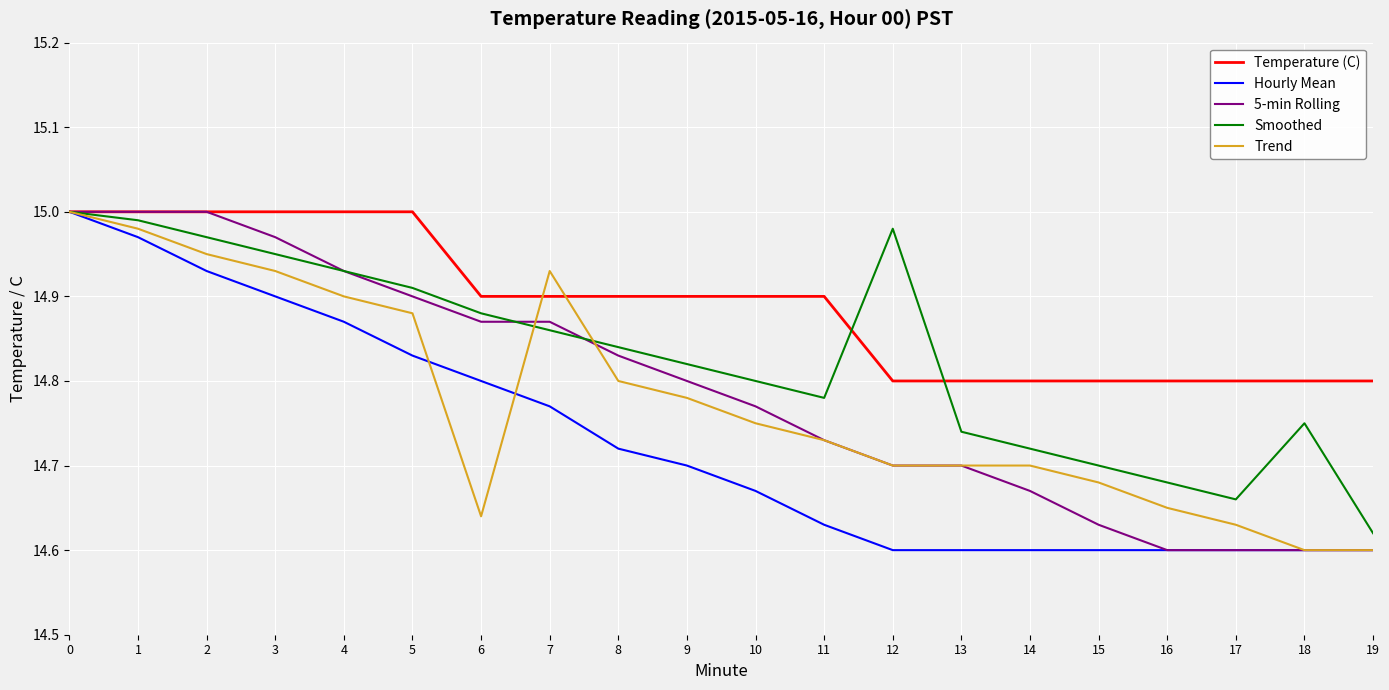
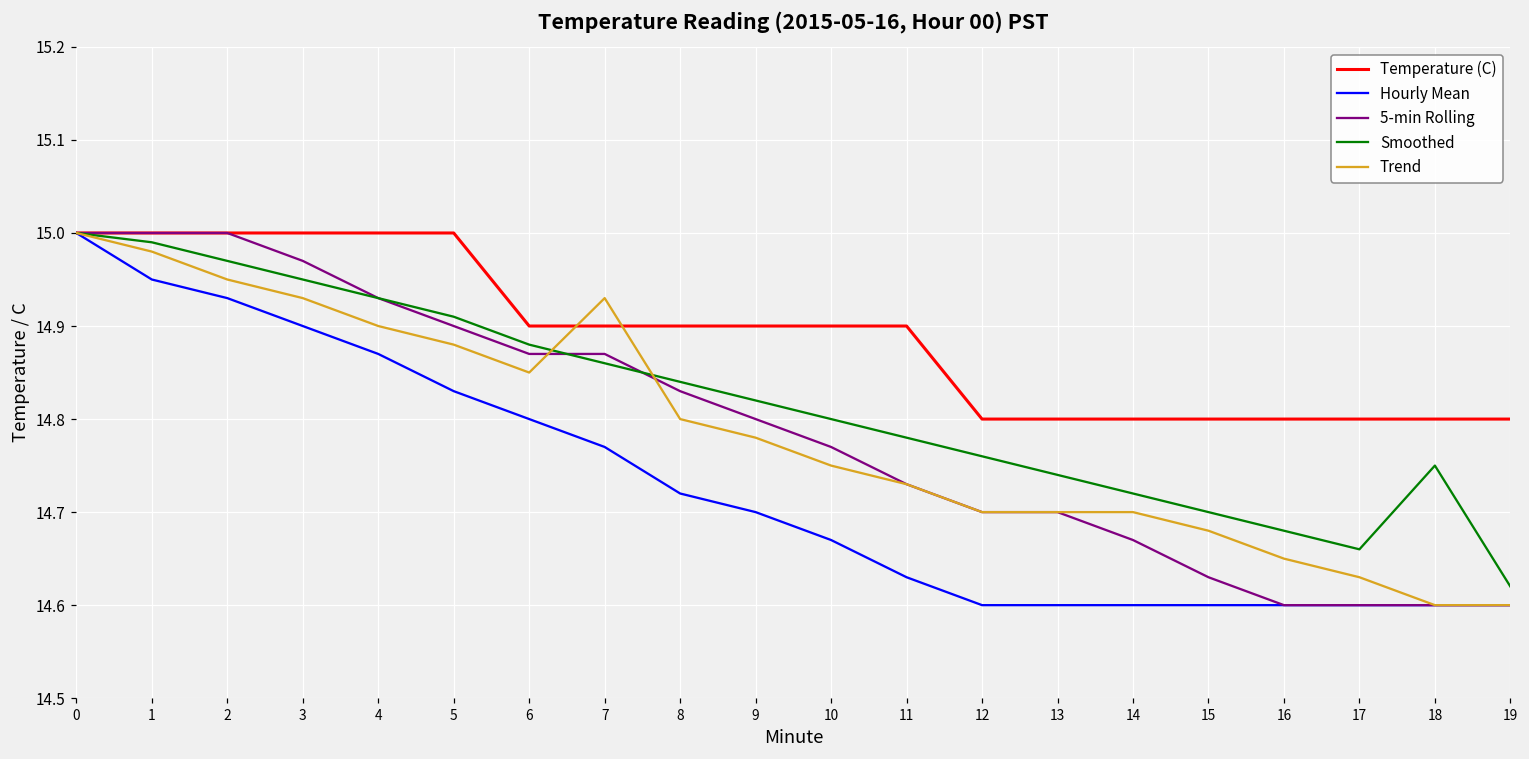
Hourly Mean, 1: 14.97 -> 14.95
Trend, 6: 14.64 -> 14.85
Smoothed, 12: 14.98 -> 14.76
